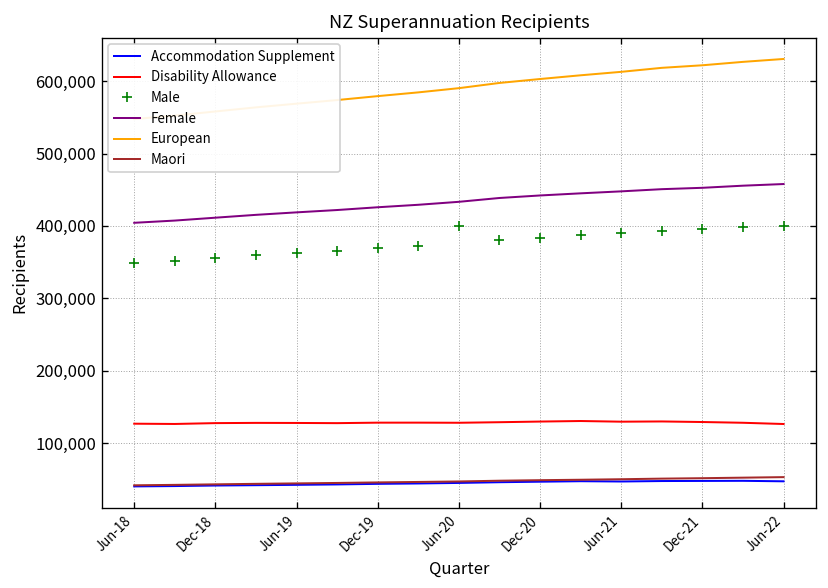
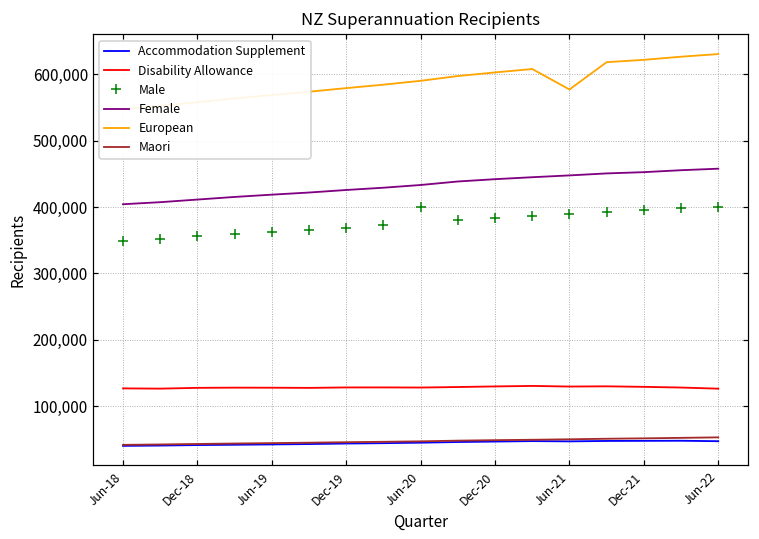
European, Jun-21: 610,000 -> 580,000
